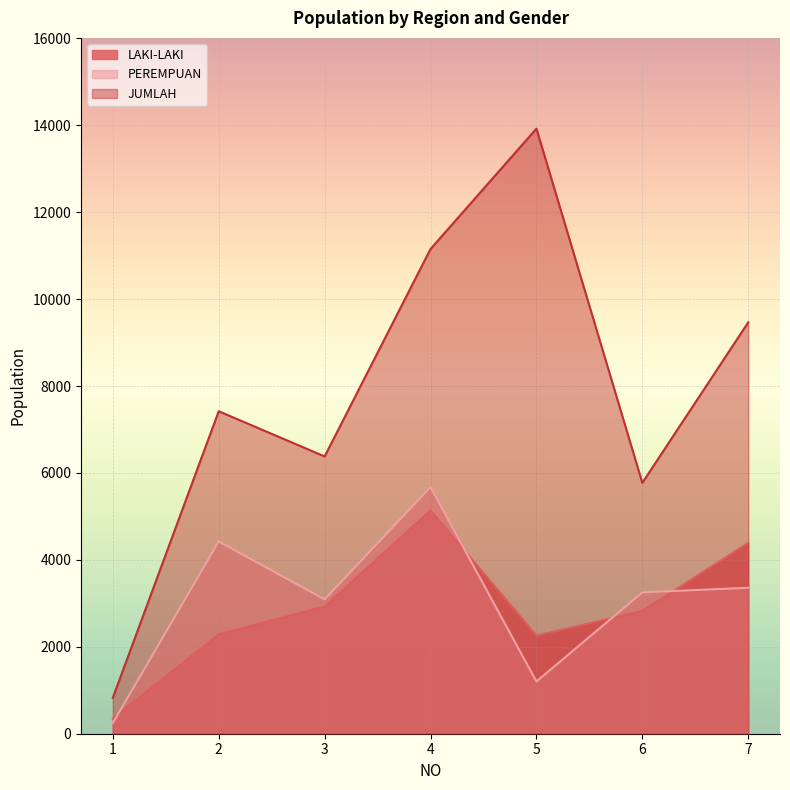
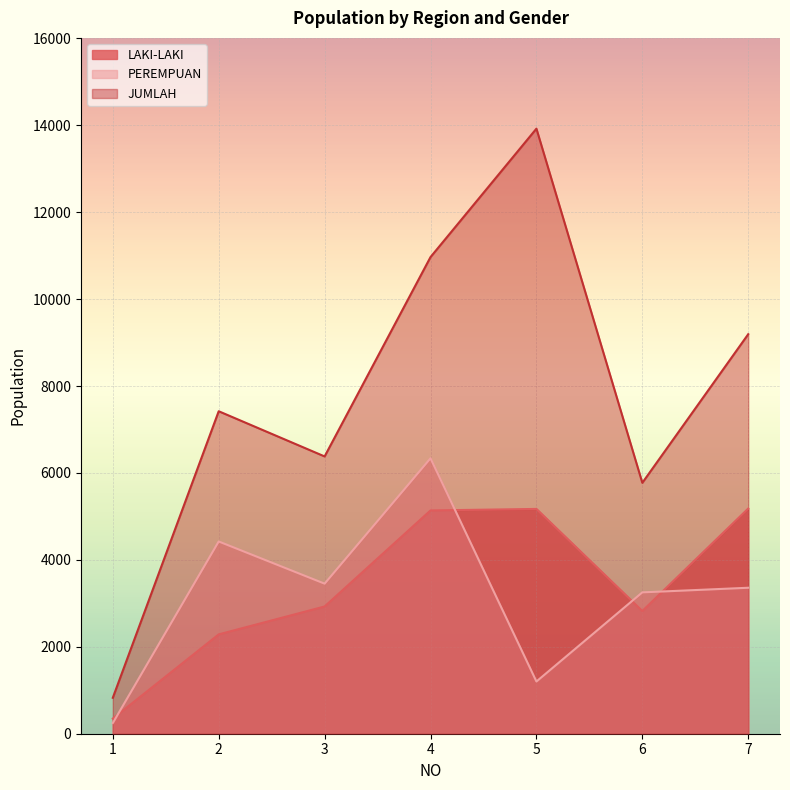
PEREMPUAN, 3: 3100 -> 3500
PEREMPUAN, 4: 5700 -> 6300
JUMLAH, 4: 11200 -> 11000
LAKI-LAKI, 5: 2300 -> 5200
LAKI-LAKI, 7: 4400 -> 5200
JUMLAH, 7: 9500 -> 9200
